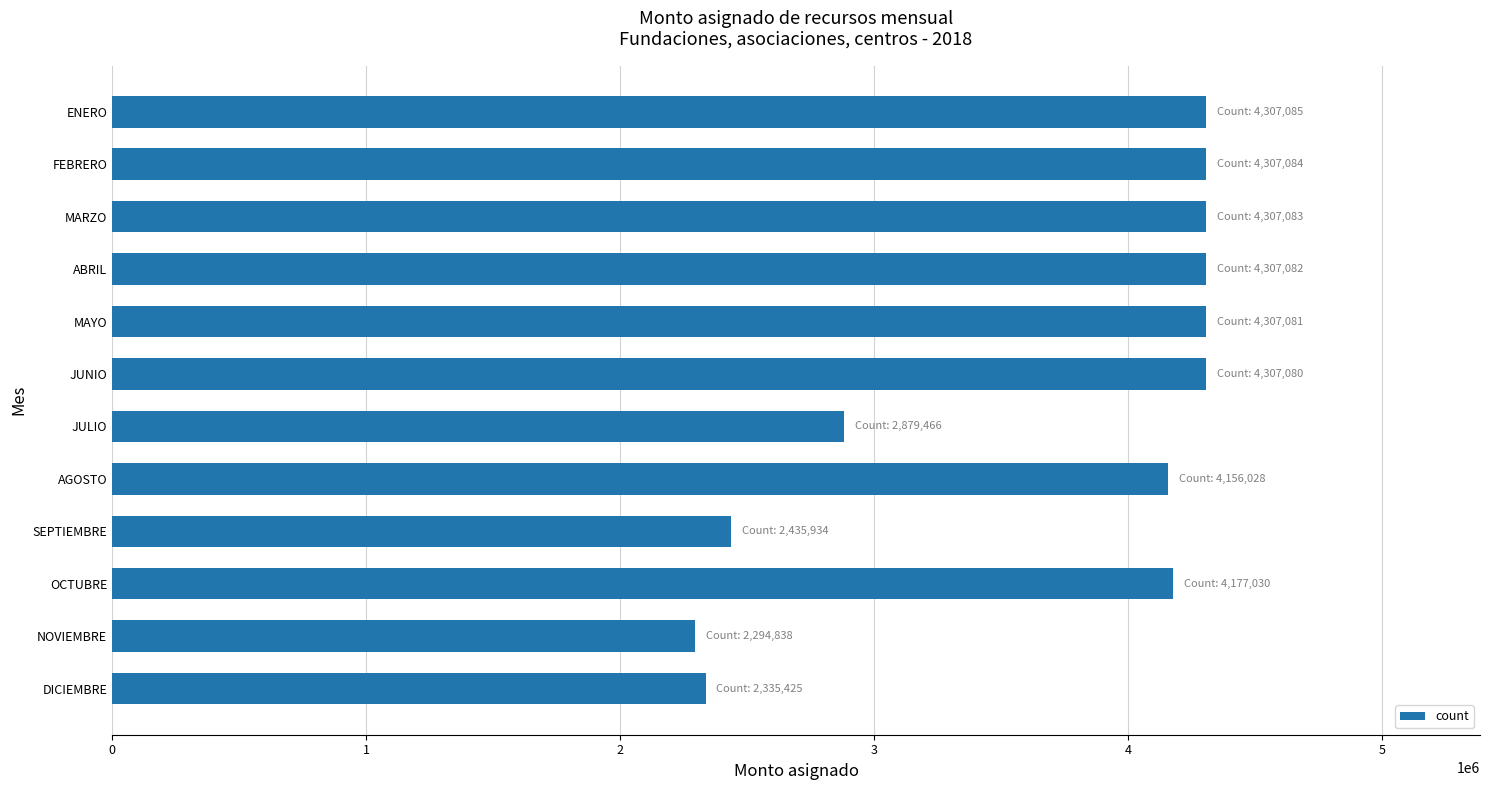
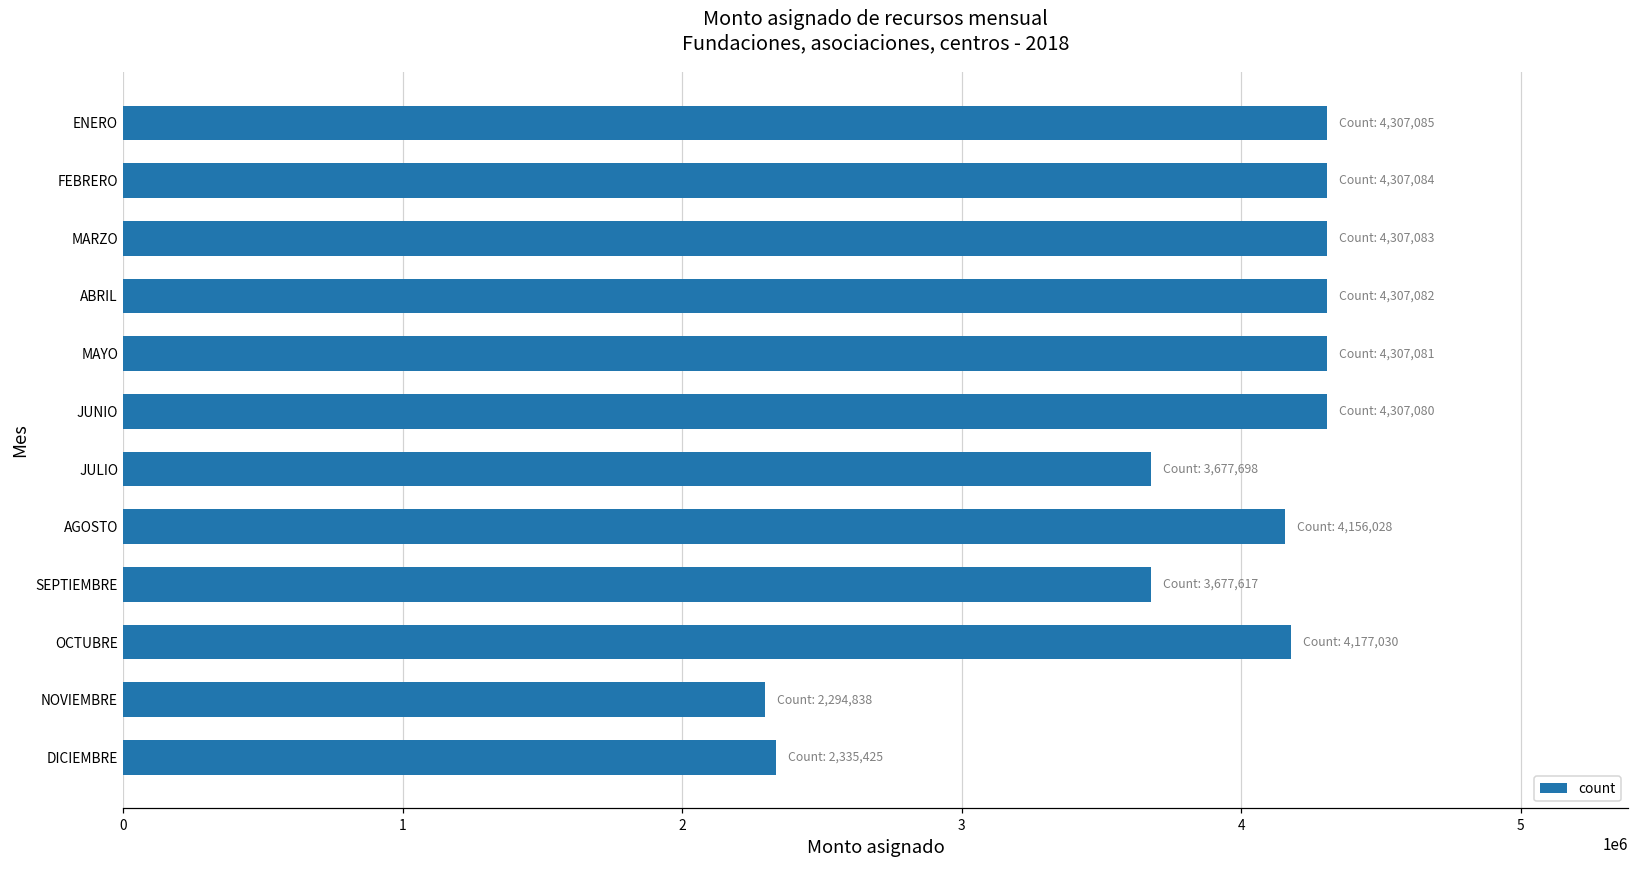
JULIO: 2,879,466 -> 3,677,698
SEPTIEMBRE: 2,435,934 -> 3,677,617
